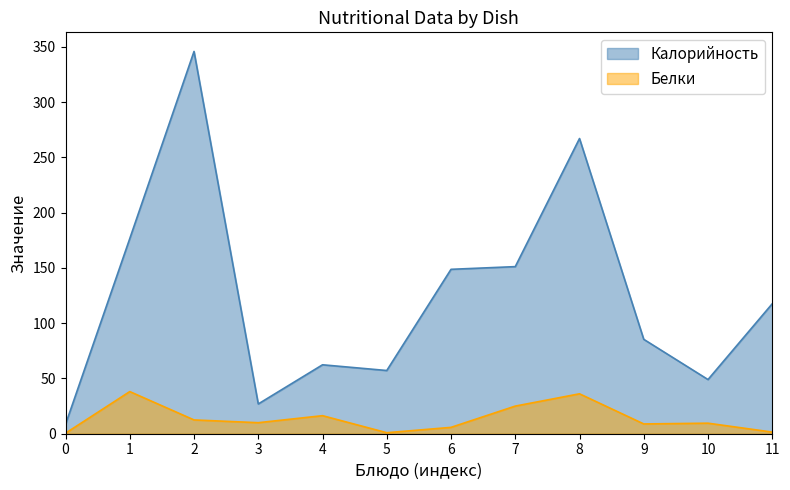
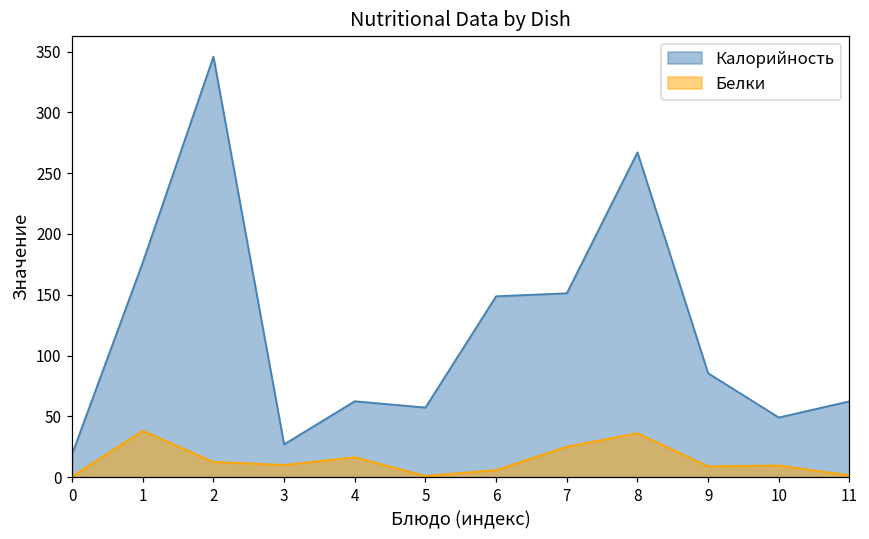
Калорийность, 0: 8 -> 19
Калорийность, 11: 118 -> 62
